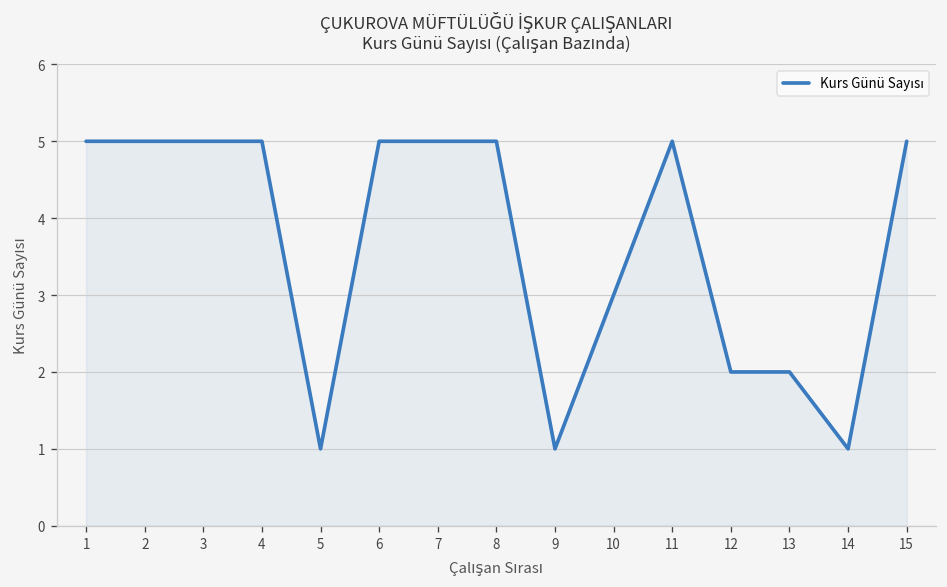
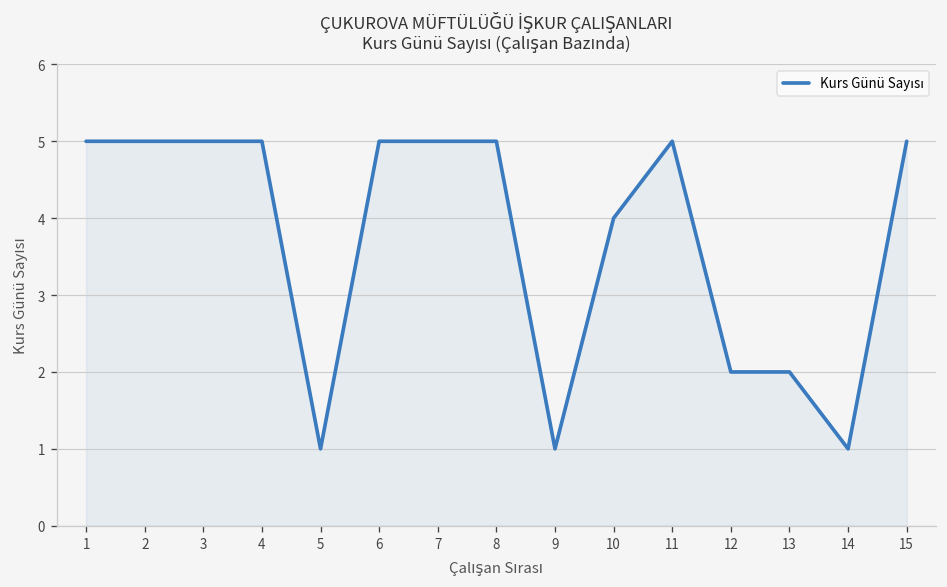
10: 3 -> 4
